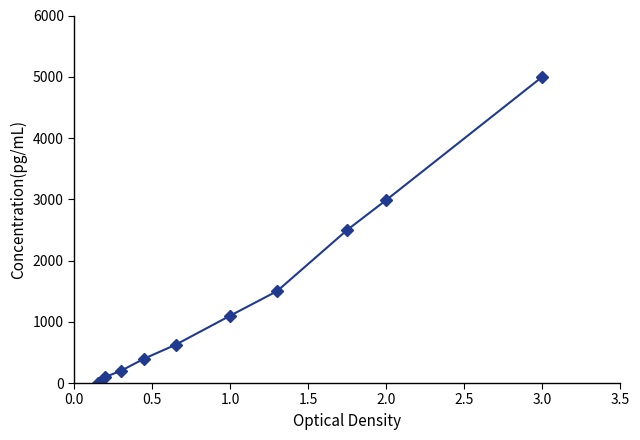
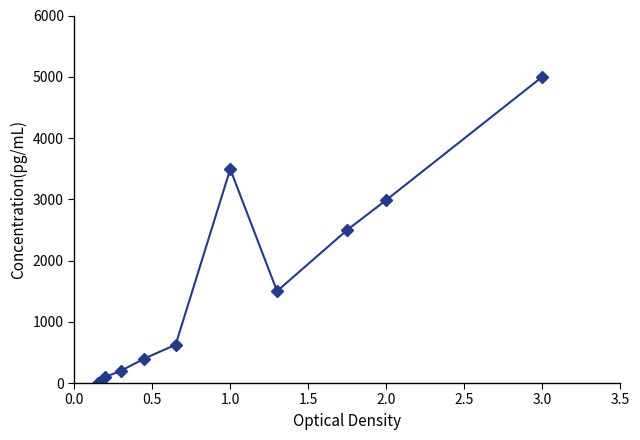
1.0: 1100 -> 3500
